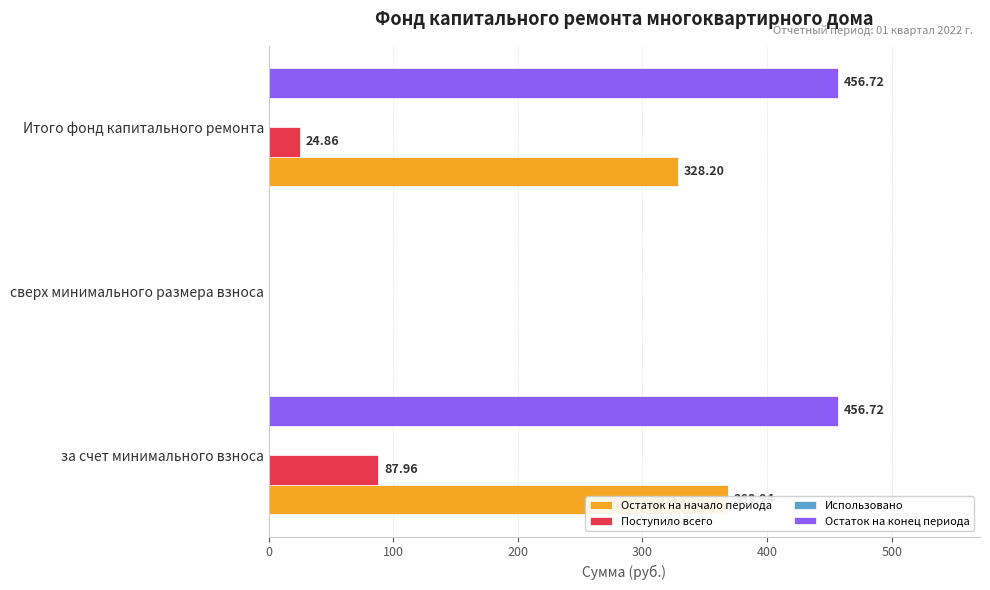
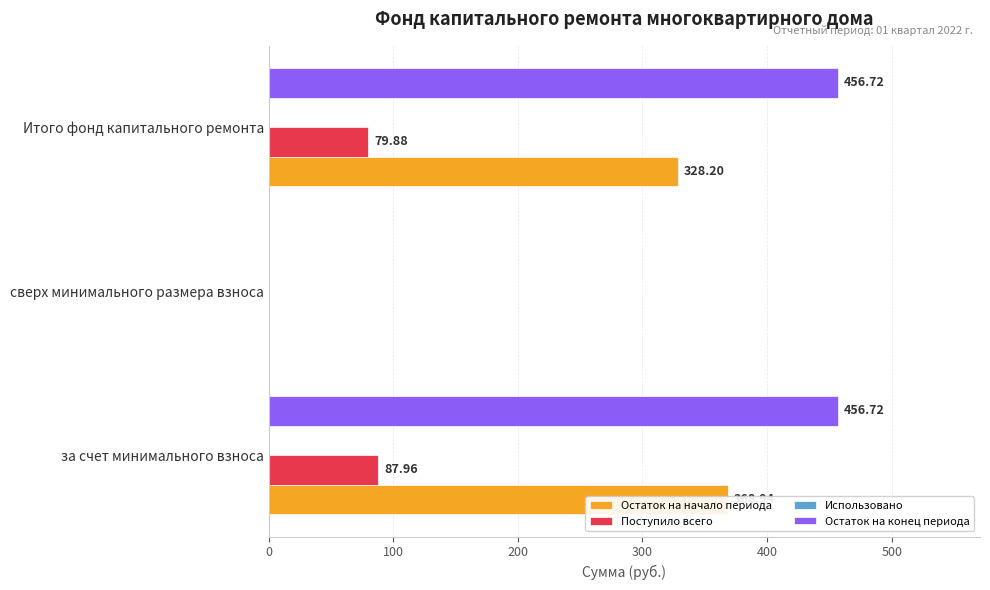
Поступило всего, Итого фонд капитального ремонта: 24.86 -> 79.88
